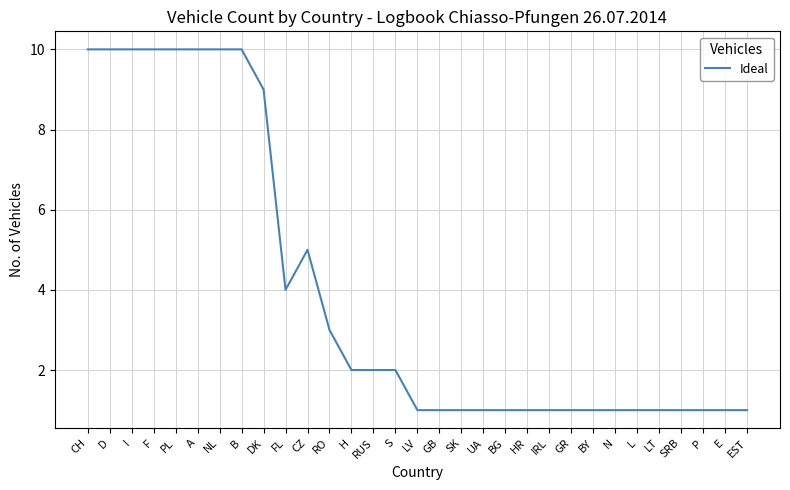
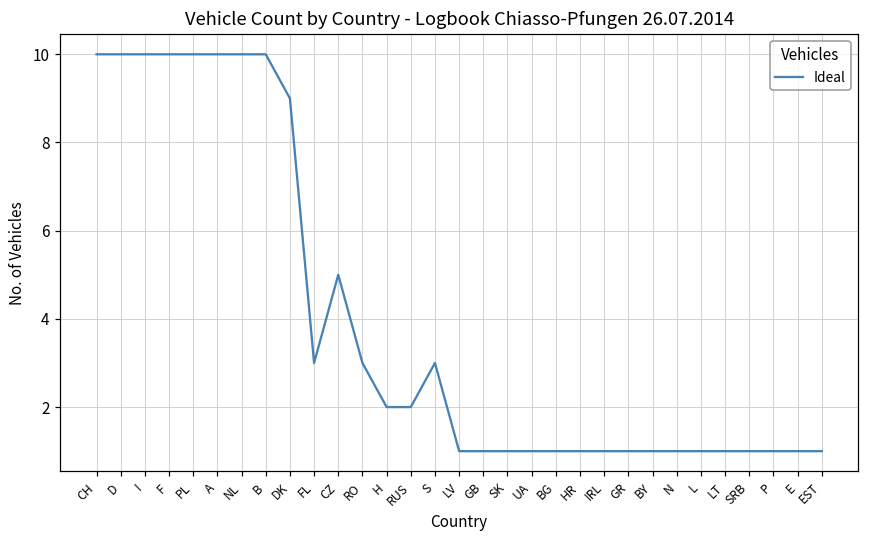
FL: 4 -> 3
S: 2 -> 3
